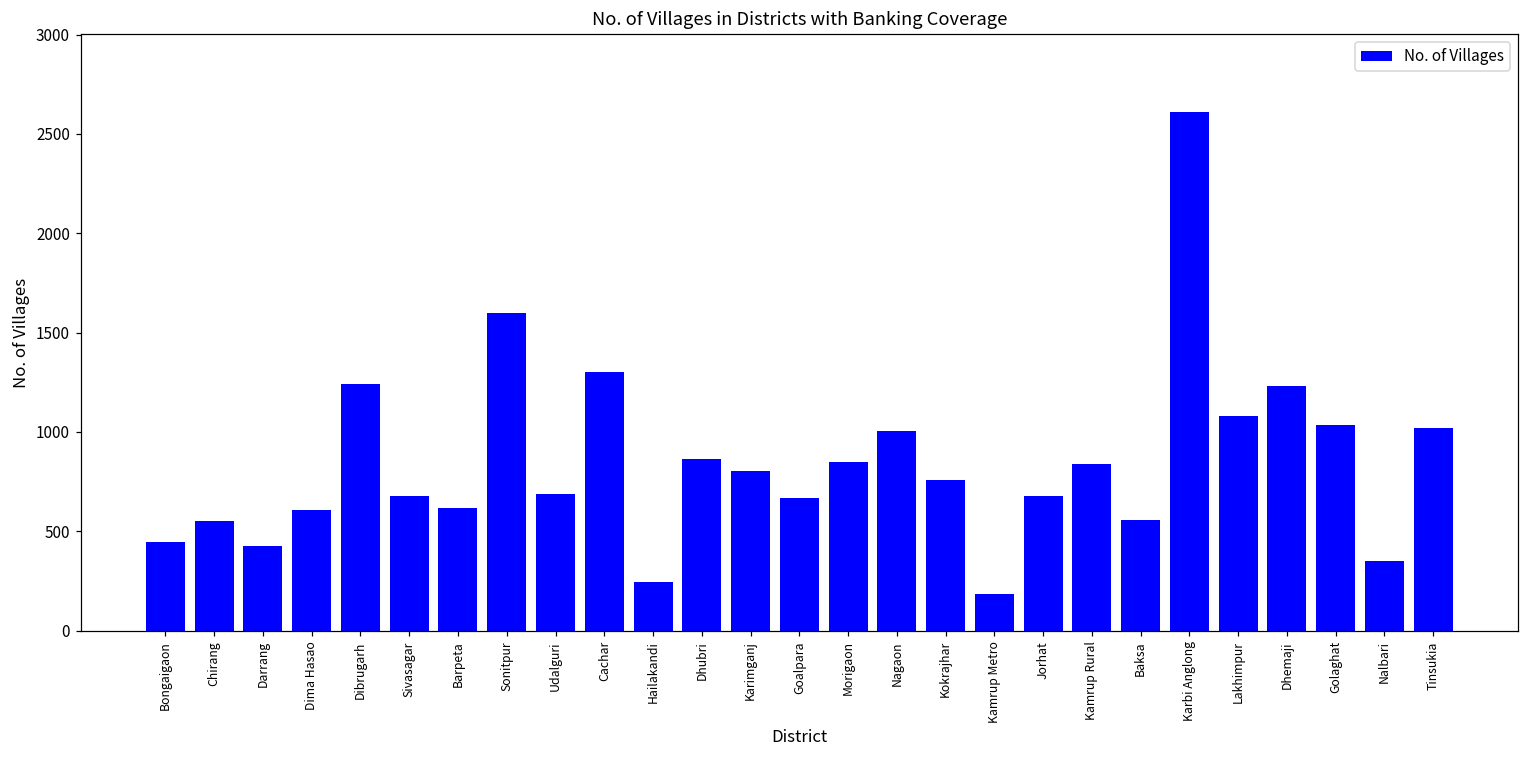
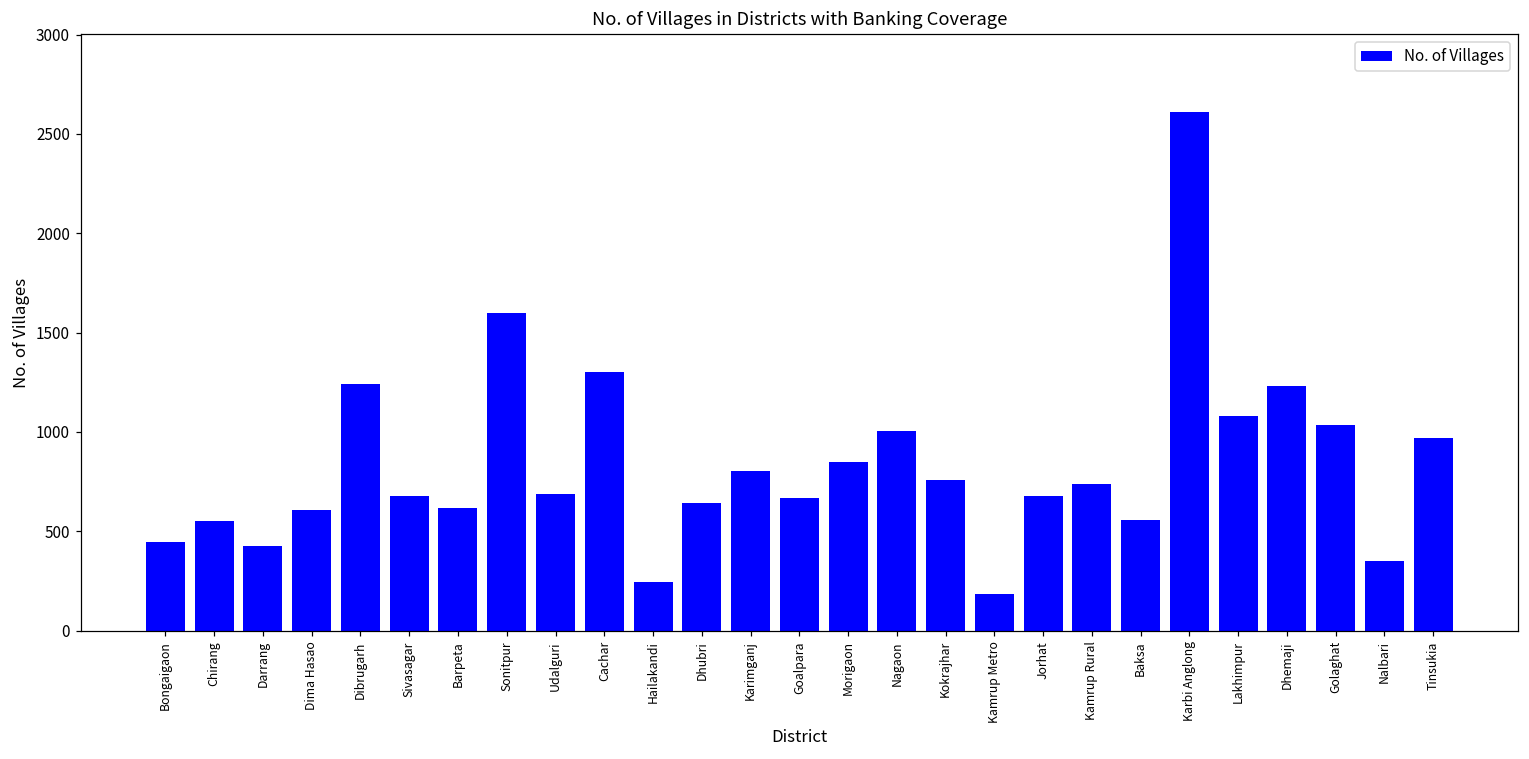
Dhubri: 860 -> 640
Kamrup Rural: 840 -> 740
Tinsukia: 1020 -> 970
